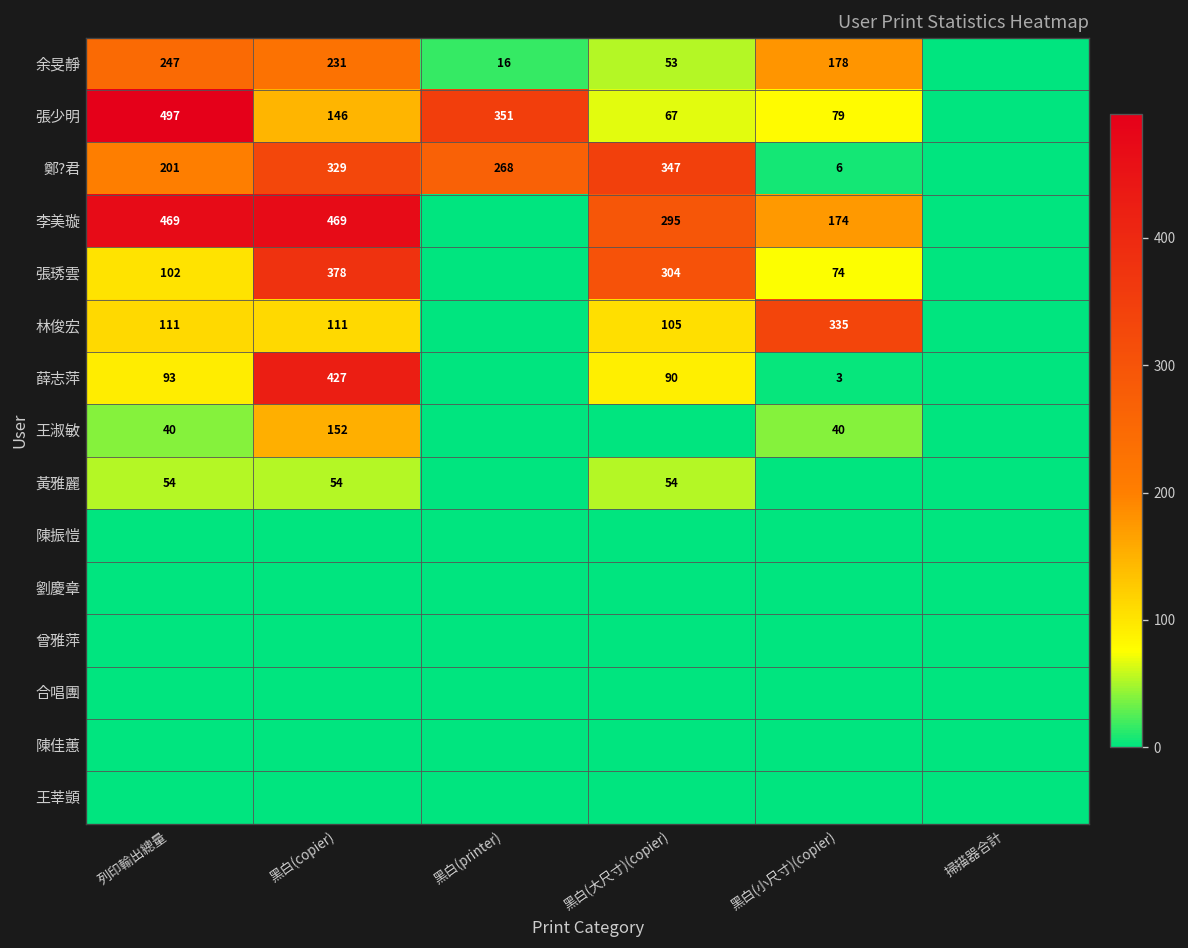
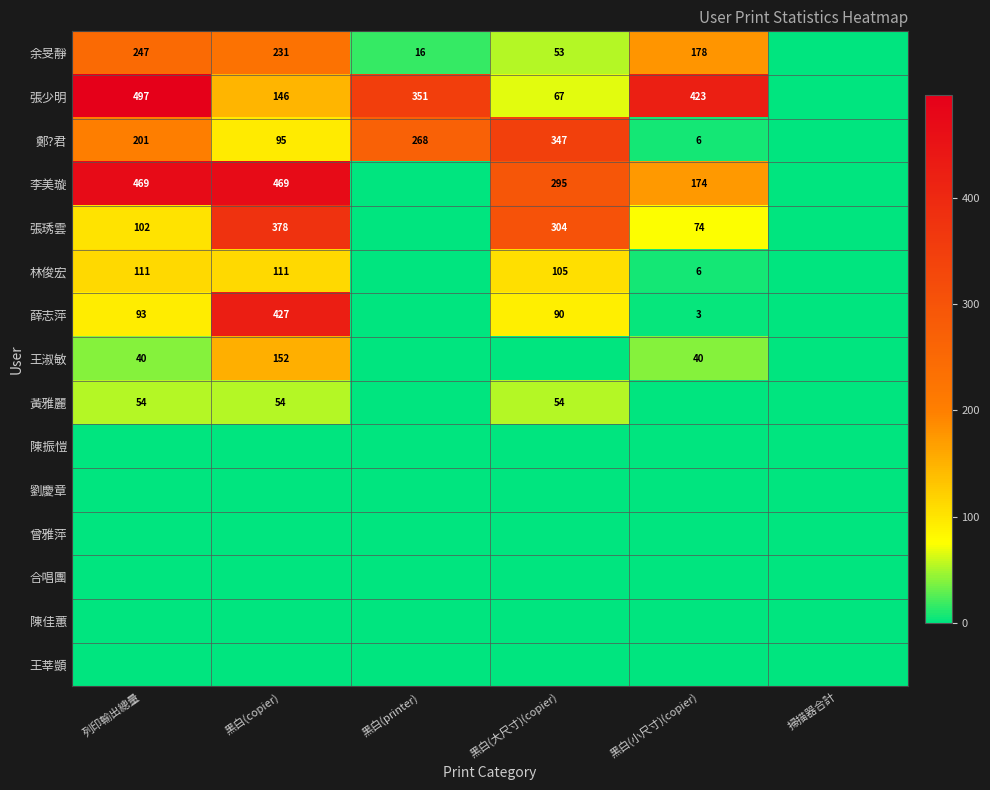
張少明, 黑白(小尺寸)(copier): 79 -> 423
鄭?君, 黑白(copier): 329 -> 95
林俊宏, 黑白(小尺寸)(copier): 335 -> 6
